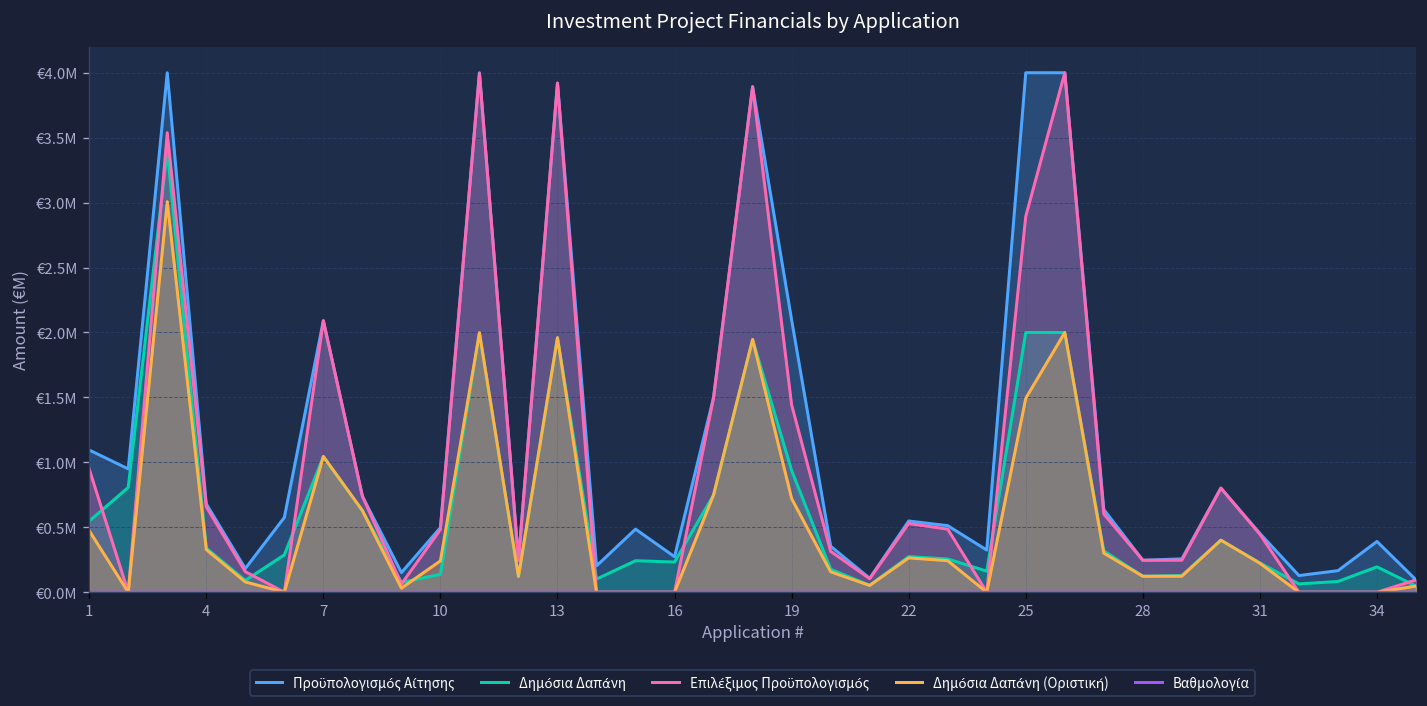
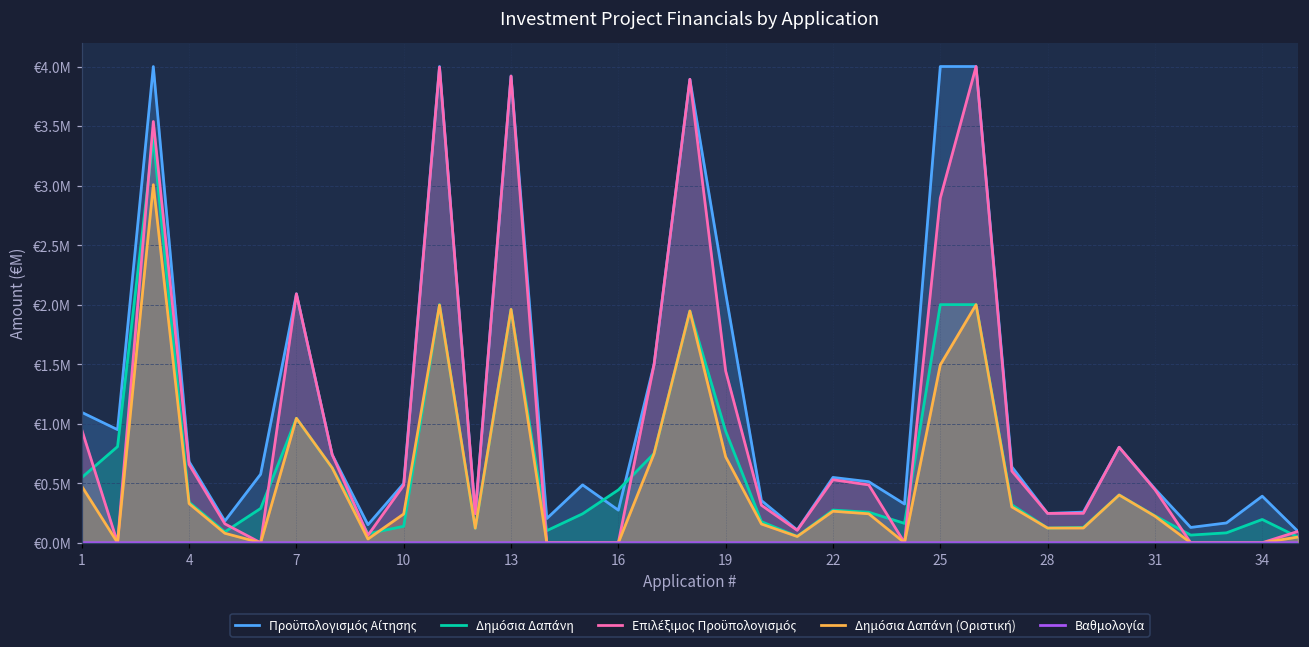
Δημόσια Δαπάνη, 16: €230000 -> €440000
